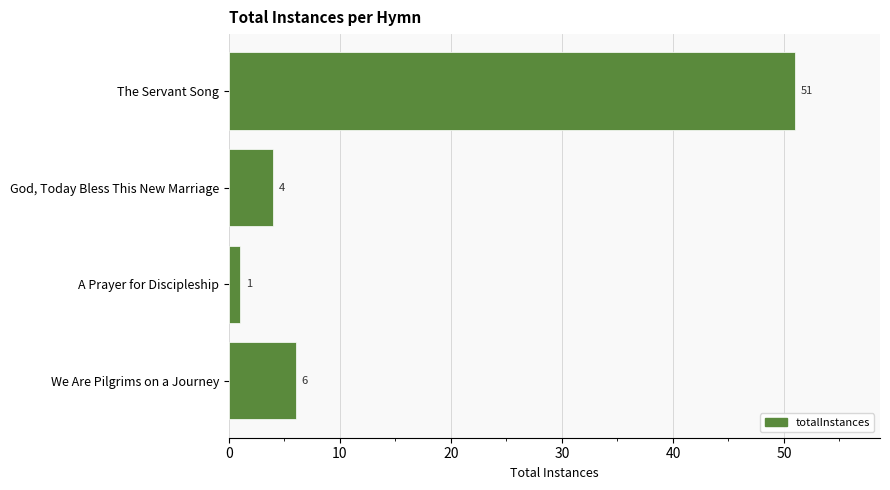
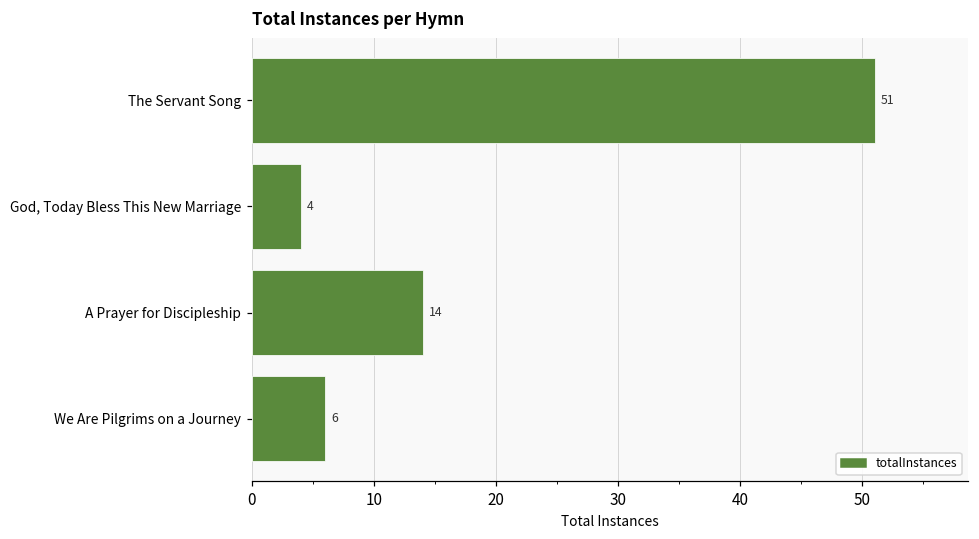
A Prayer for Discipleship: 1 -> 14
